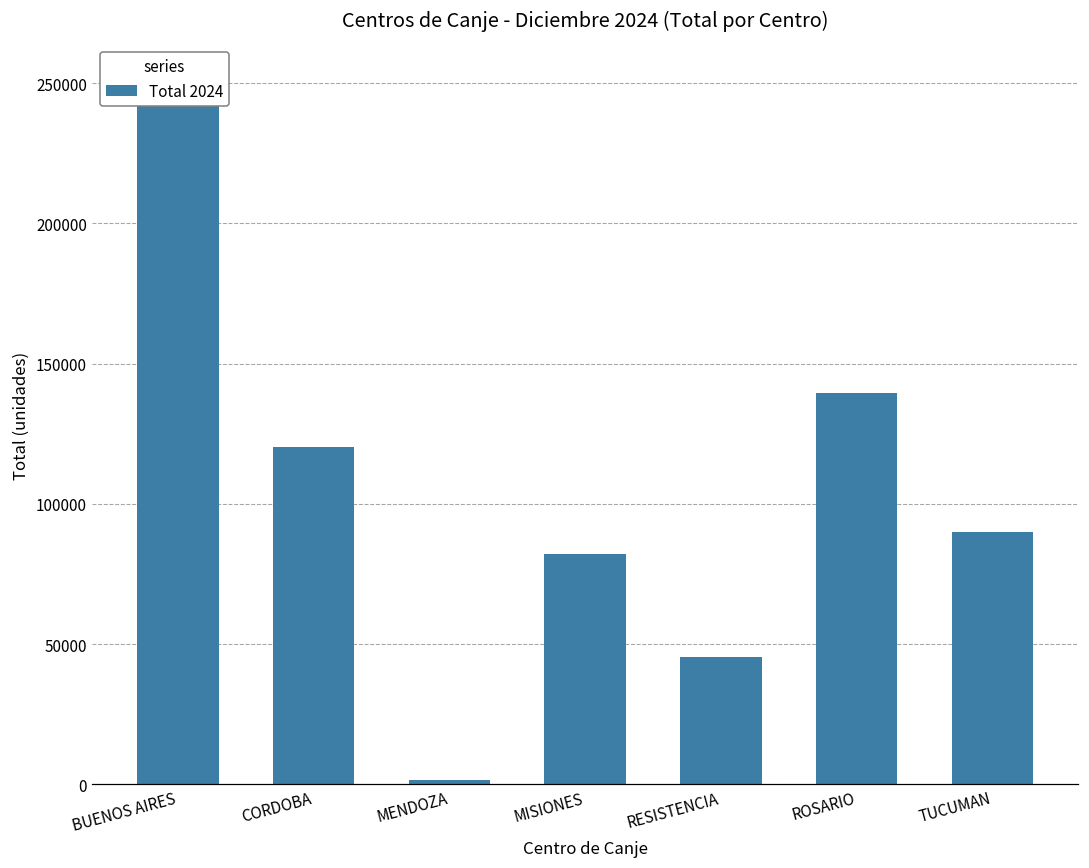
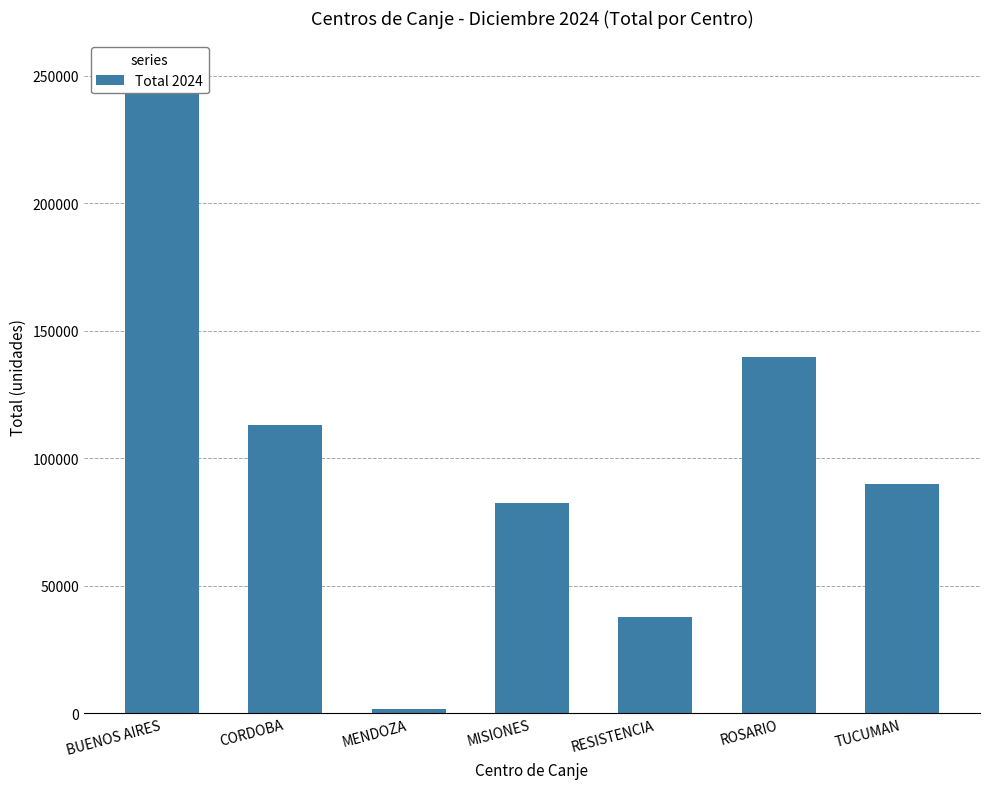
CORDOBA: 120000 -> 113000
RESISTENCIA: 45000 -> 38000
